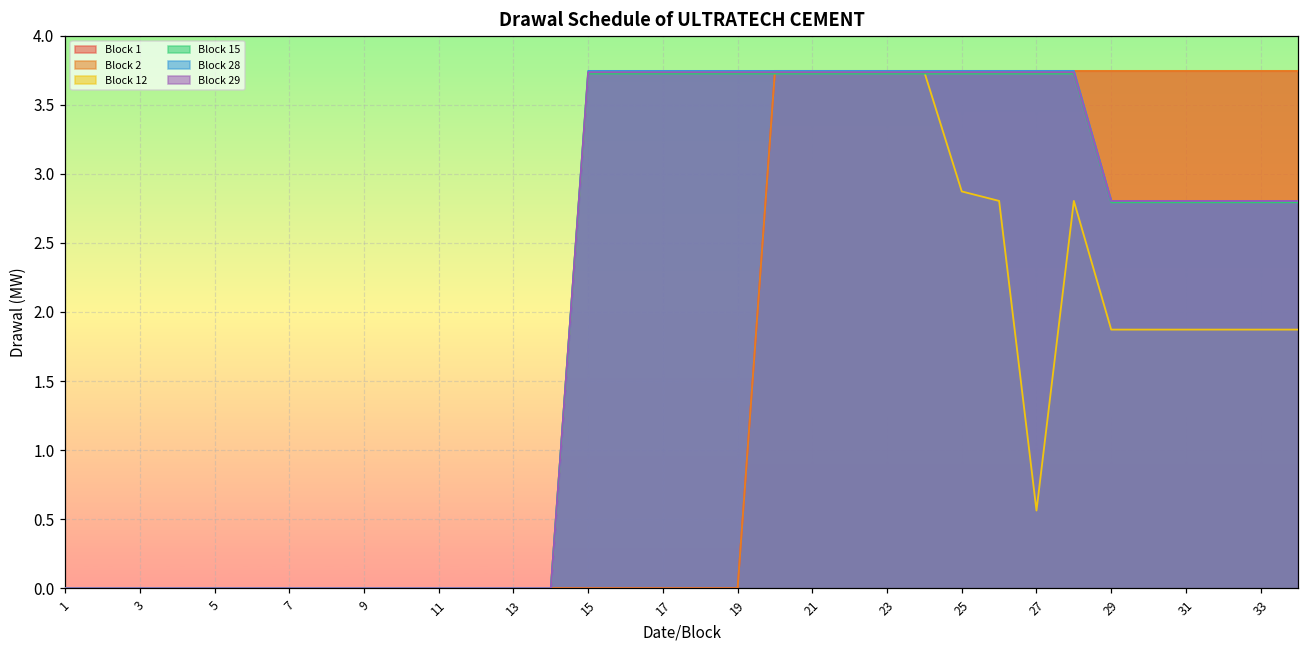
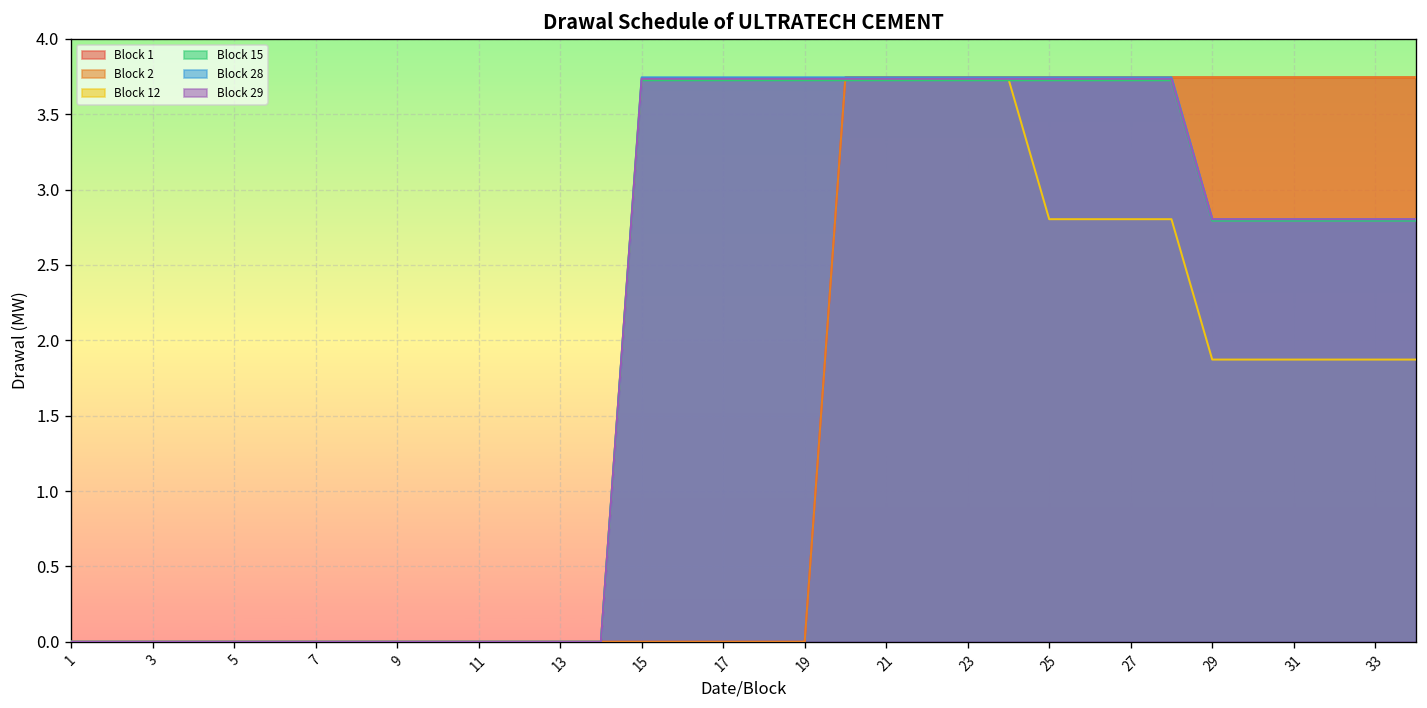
Block 12, 25: 2.87 -> 2.80
Block 12, 27: 0.56 -> 2.80
